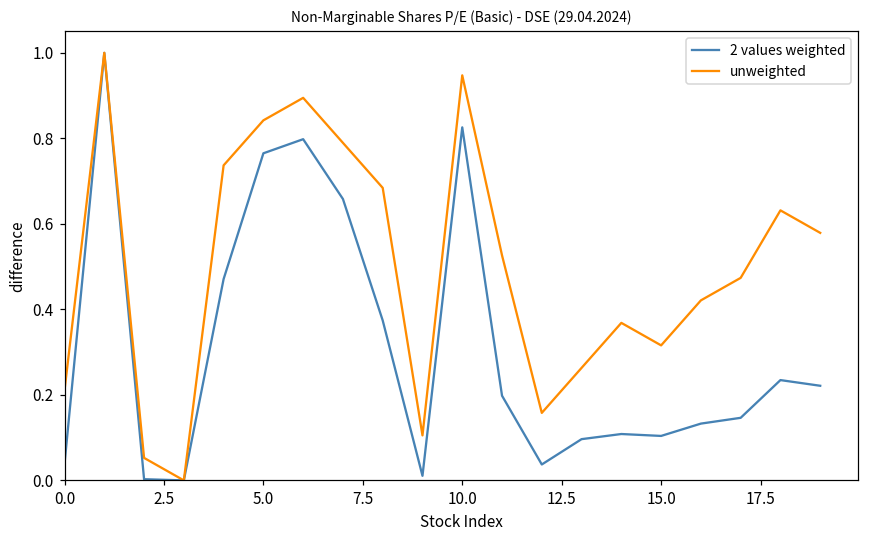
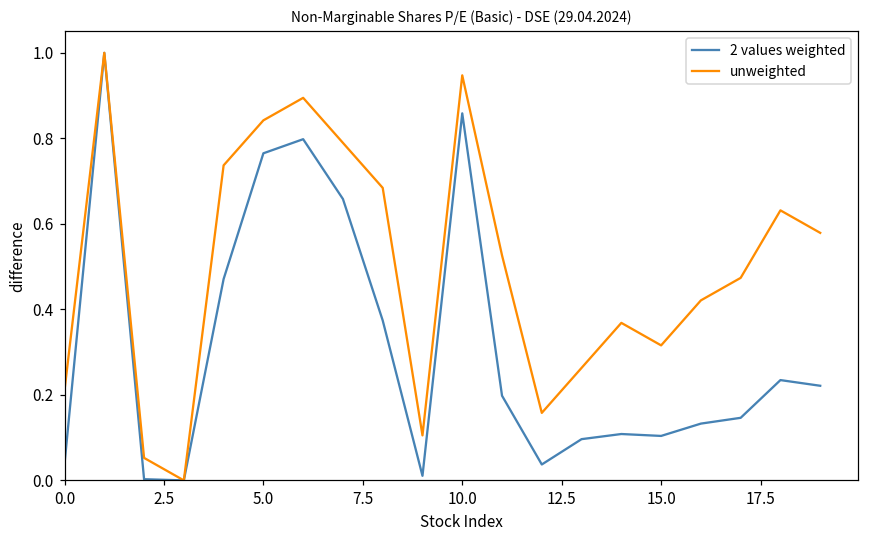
2 values weighted, 10.0: 0.83 -> 0.86
